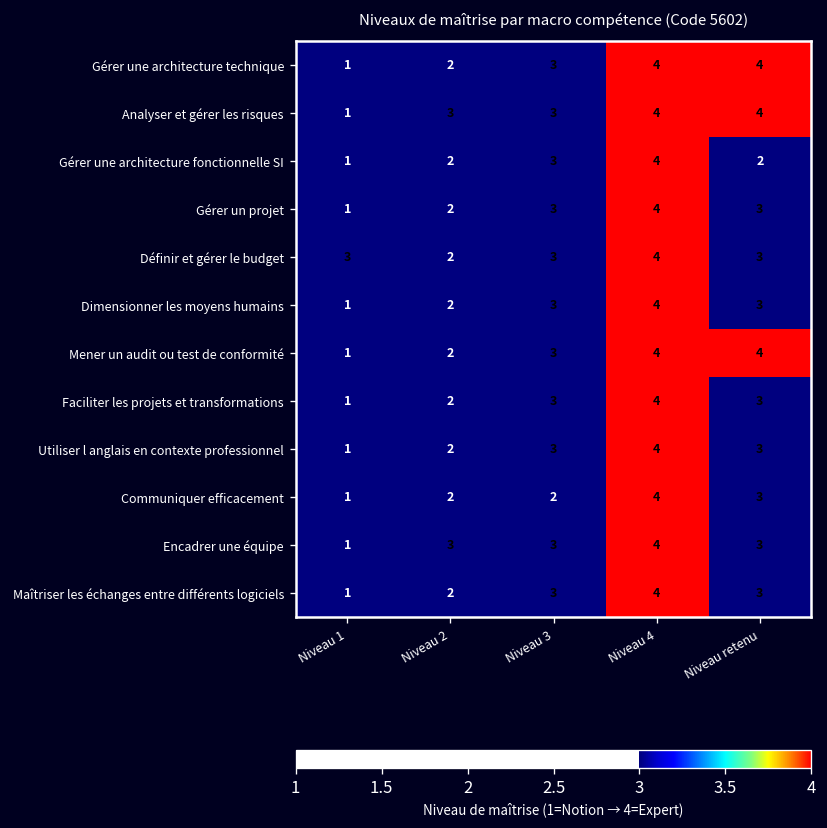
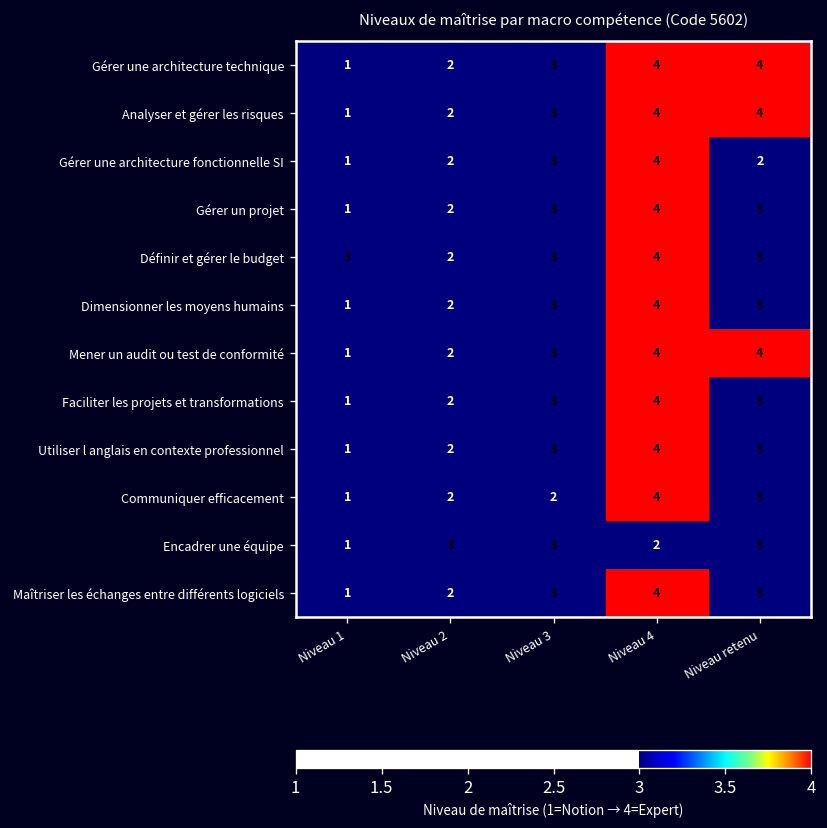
Analyser et gérer les risques, Niveau 2: 3 -> 2
Encadrer une équipe, Niveau 4: 4 -> 2
